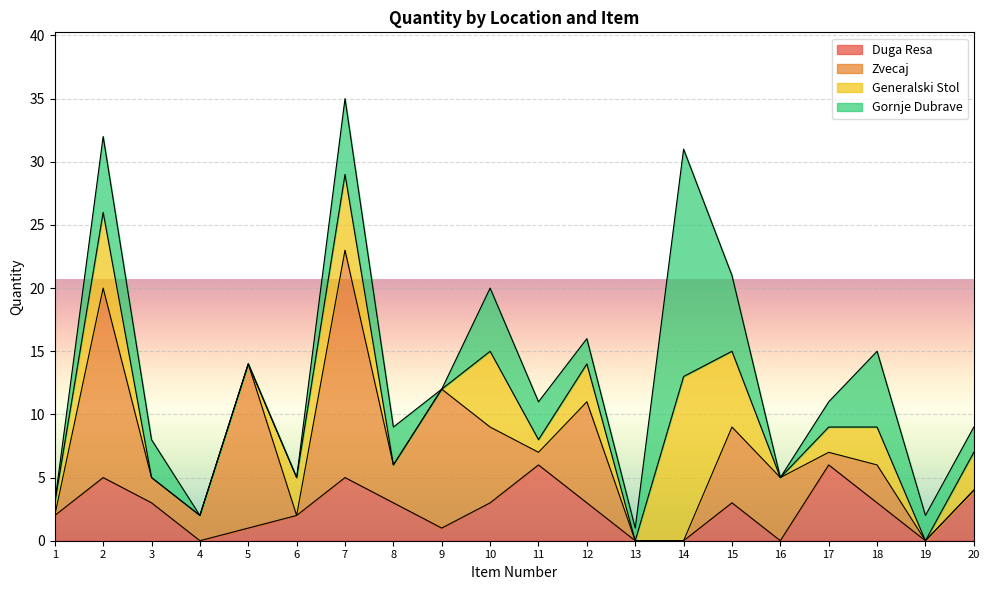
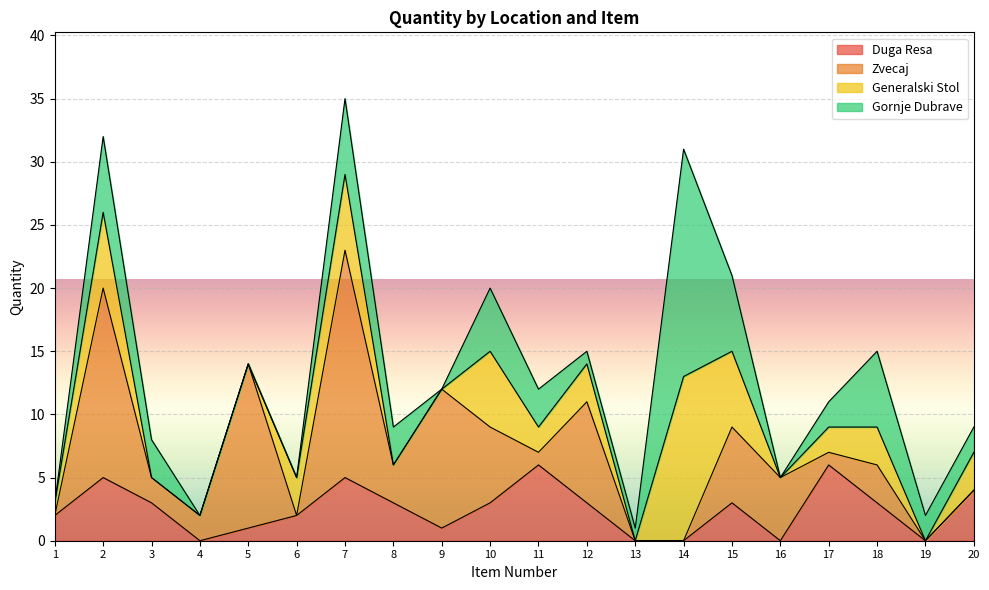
Generalski Stol, 11: 1 -> 2
Gornje Dubrave, 12: 2 -> 1
